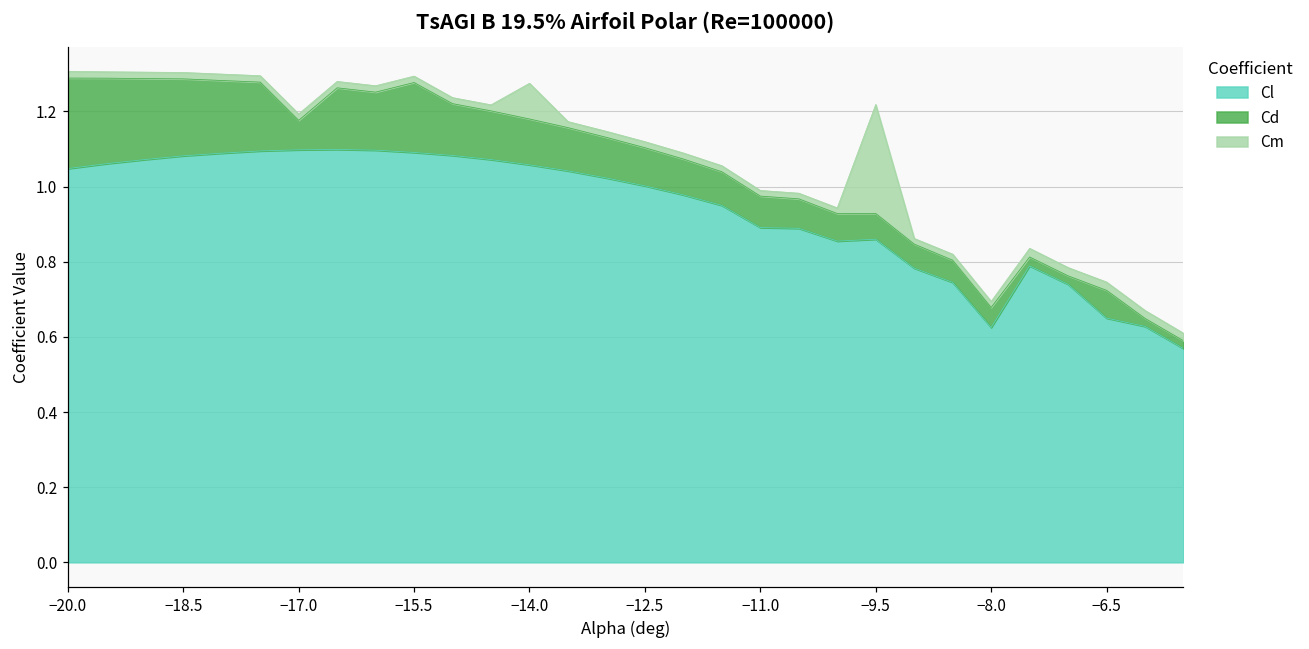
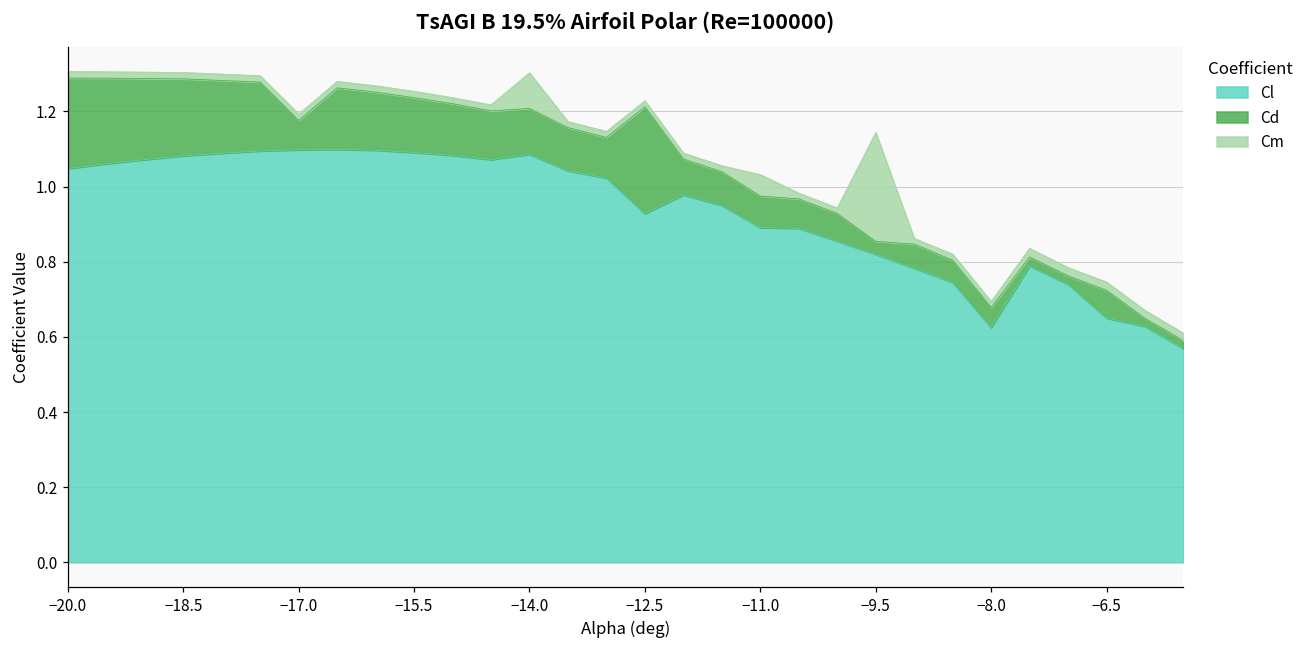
Cd, −15.5: 0.19 -> 0.15
Cl, −14.0: 1.06 -> 1.09
Cl, −12.5: 1.00 -> 0.93
Cd, −12.5: 0.10 -> 0.28
Cm, −11.0: 0.02 -> 0.06
Cl, −9.5: 0.86 -> 0.82
Cd, −9.5: 0.07 -> 0.03
